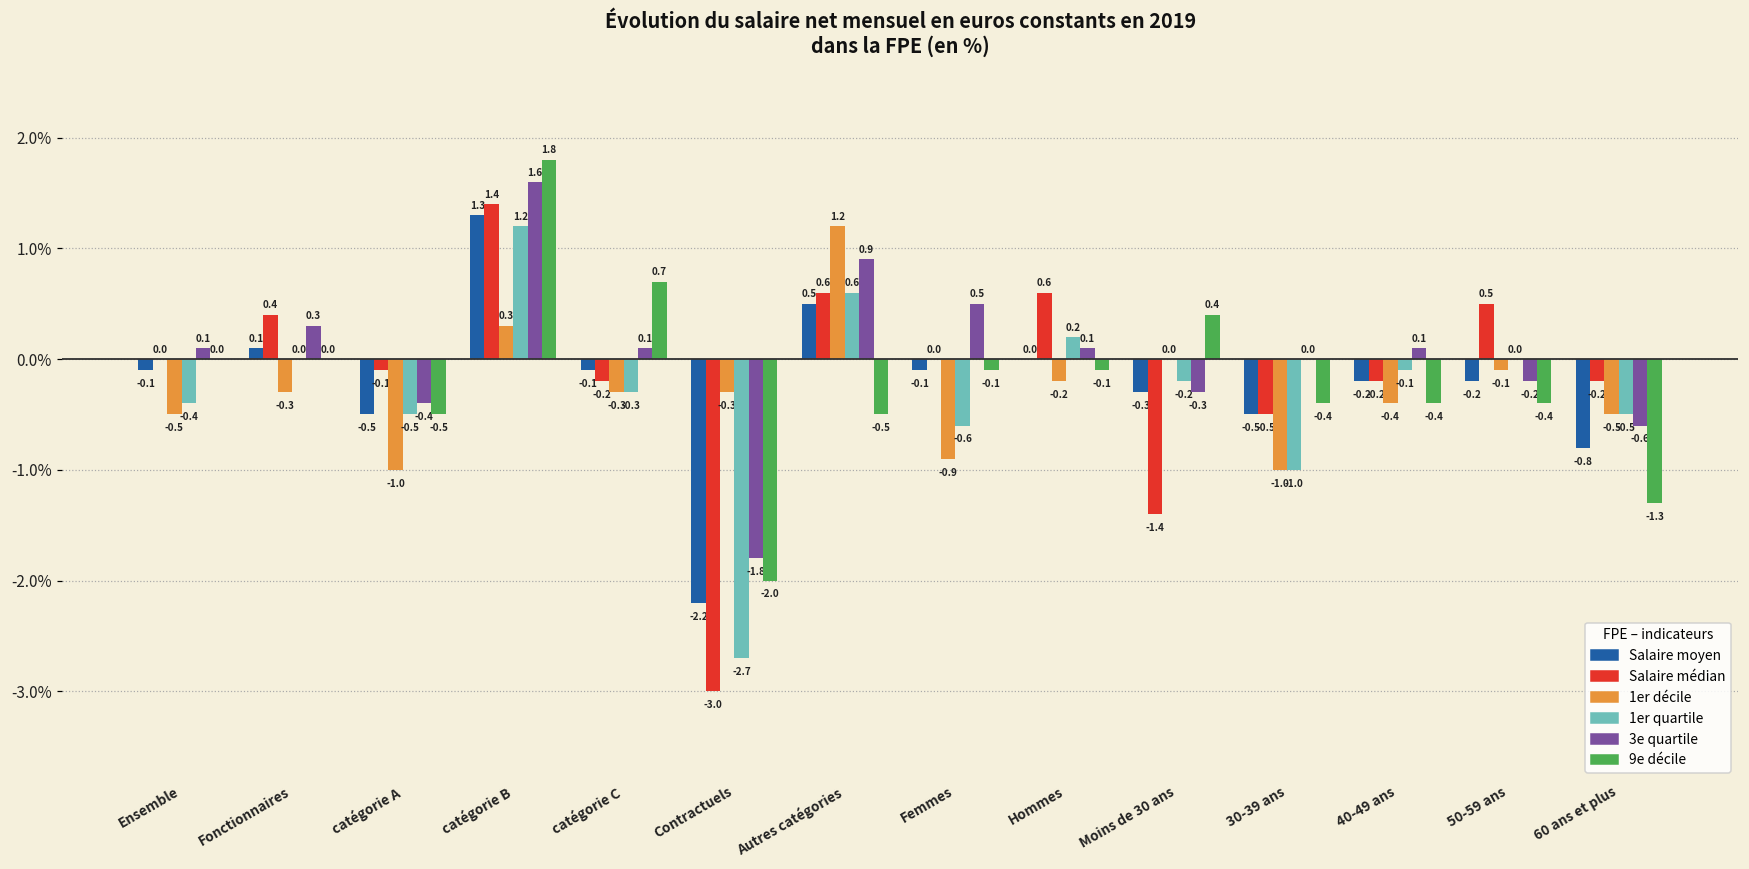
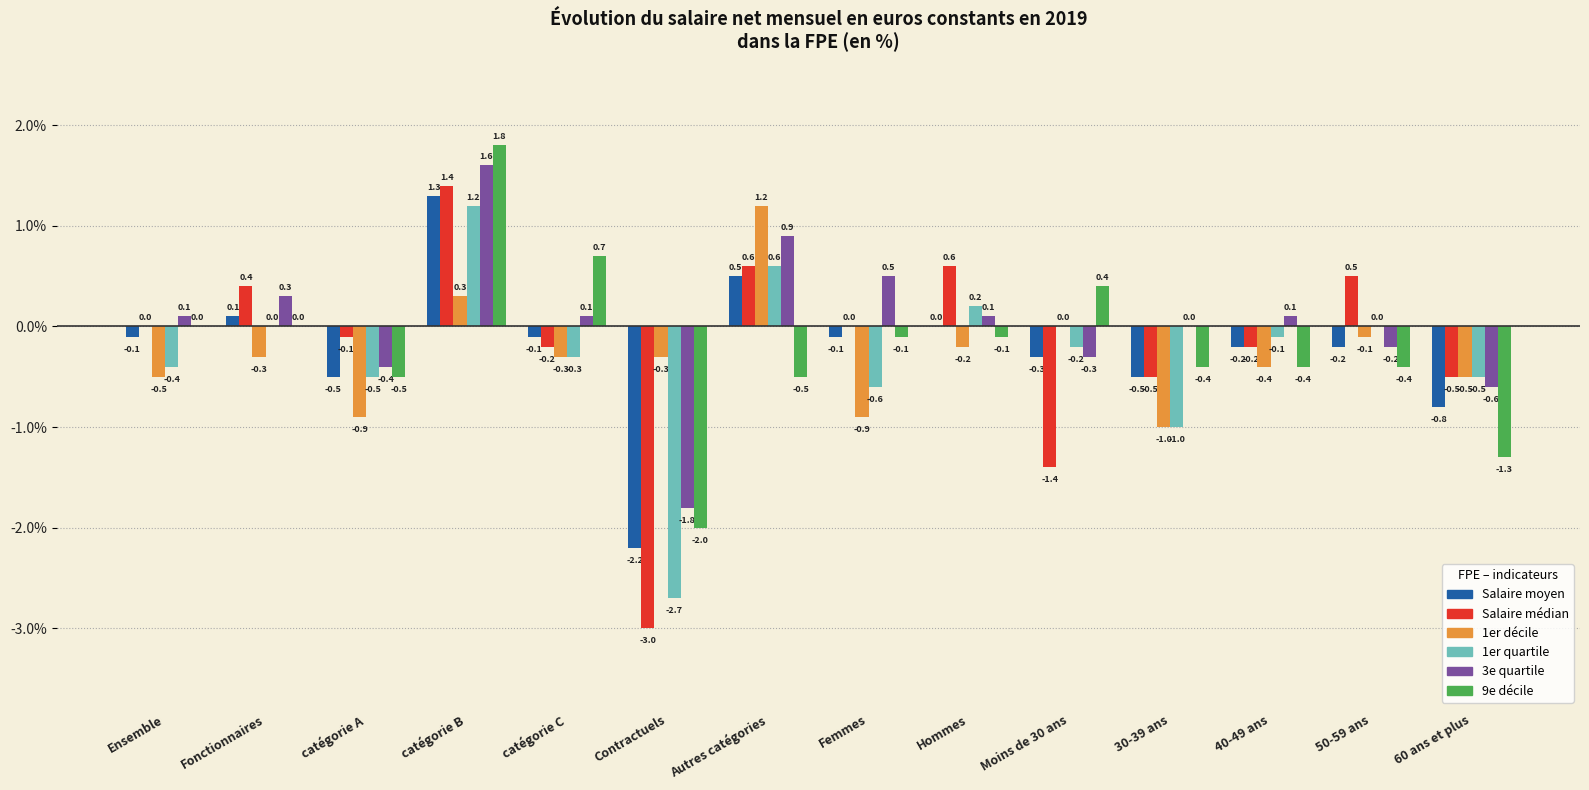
1er décile, catégorie A: -1.0 -> -0.9
Salaire médian, 60 ans et plus: -0.2 -> -0.5
